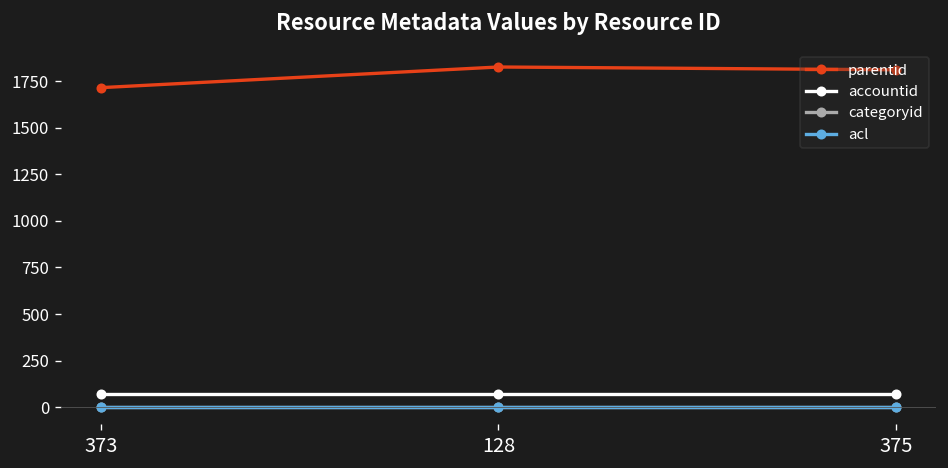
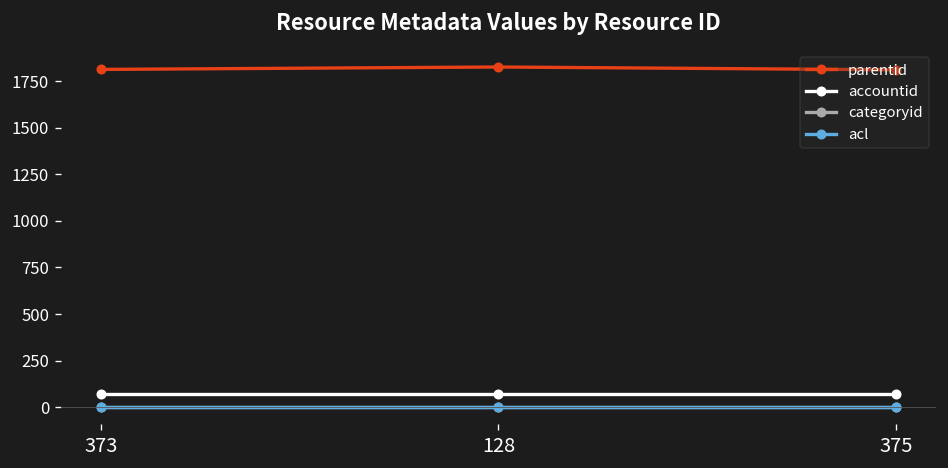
parentid, 373: 1720 -> 1810
